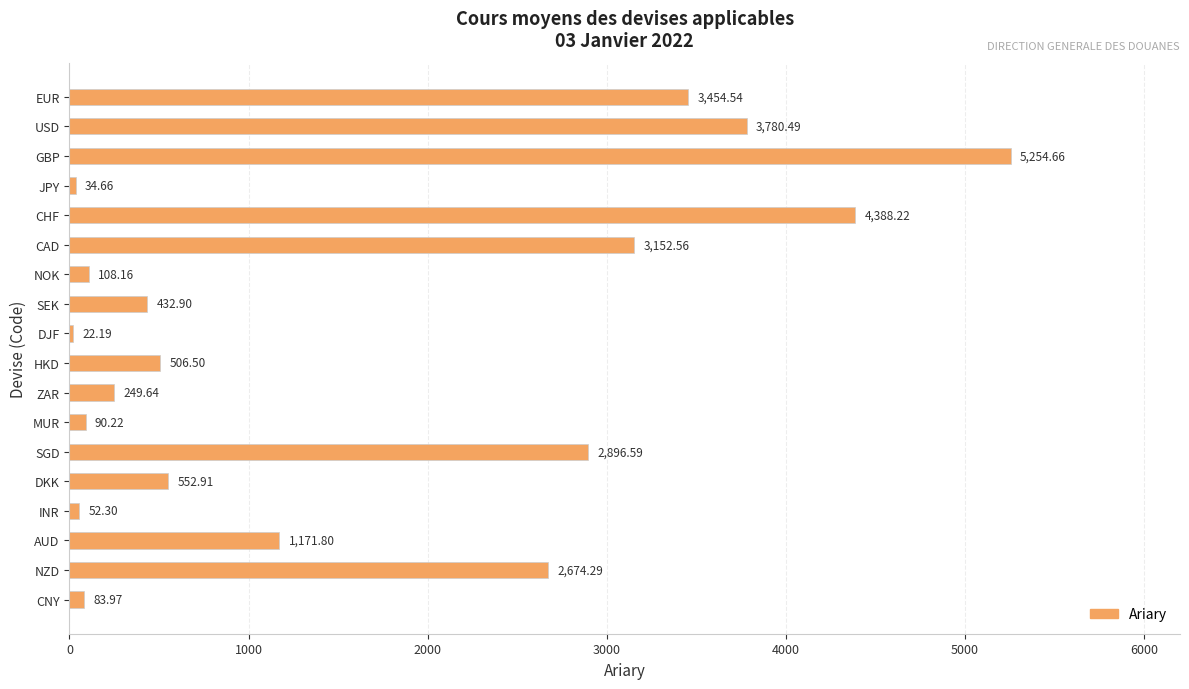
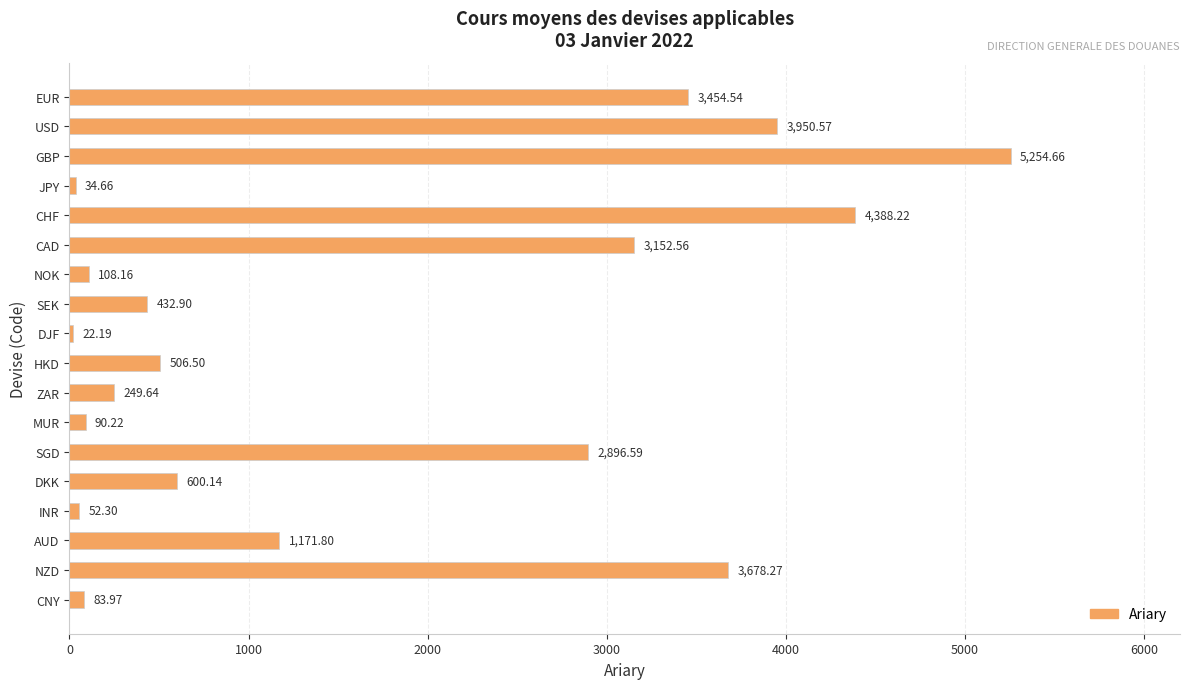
USD: 3,780.49 -> 3,950.57
DKK: 552.91 -> 600.14
NZD: 2,674.29 -> 3,678.27
